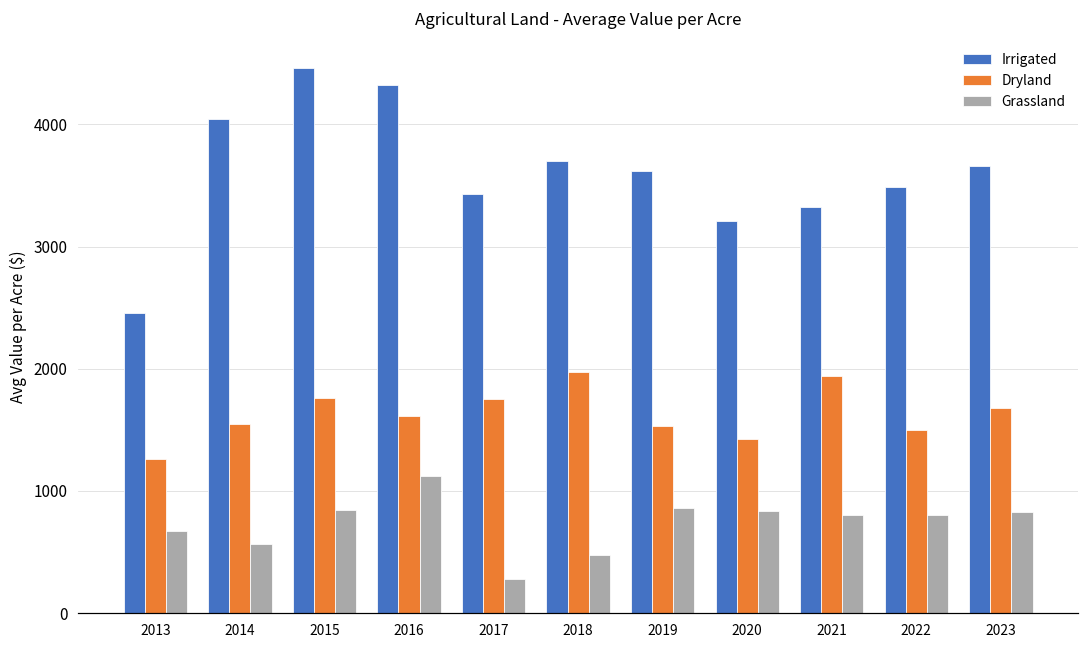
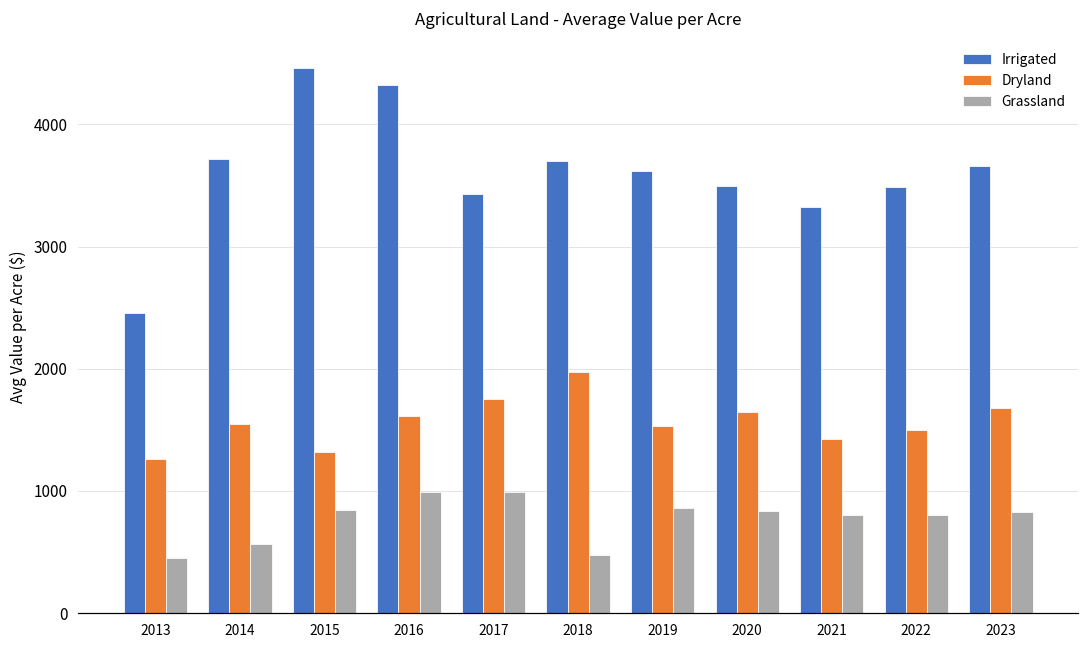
Grassland, 2013: 670 -> 450
Irrigated, 2014: 4050 -> 3720
Dryland, 2015: 1760 -> 1320
Grassland, 2016: 1120 -> 990
Grassland, 2017: 270 -> 990
Irrigated, 2020: 3210 -> 3500
Dryland, 2020: 1430 -> 1640
Dryland, 2021: 1940 -> 1430
